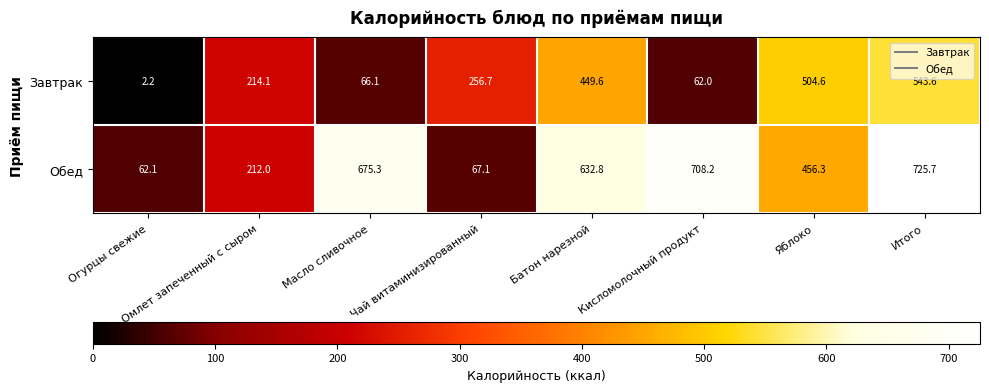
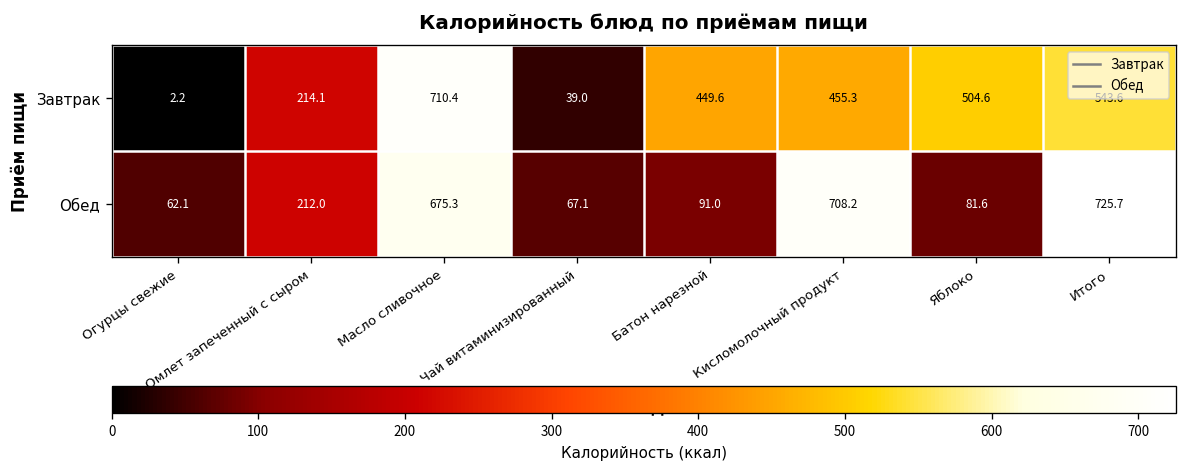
Завтрак, Масло сливочное: 66.1 -> 710.4
Завтрак, Чай витаминизированный: 256.7 -> 39.0
Завтрак, Кисломолочный продукт: 62.0 -> 455.3
Обед, Батон нарезной: 632.8 -> 91.0
Обед, Яблоко: 456.3 -> 81.6
